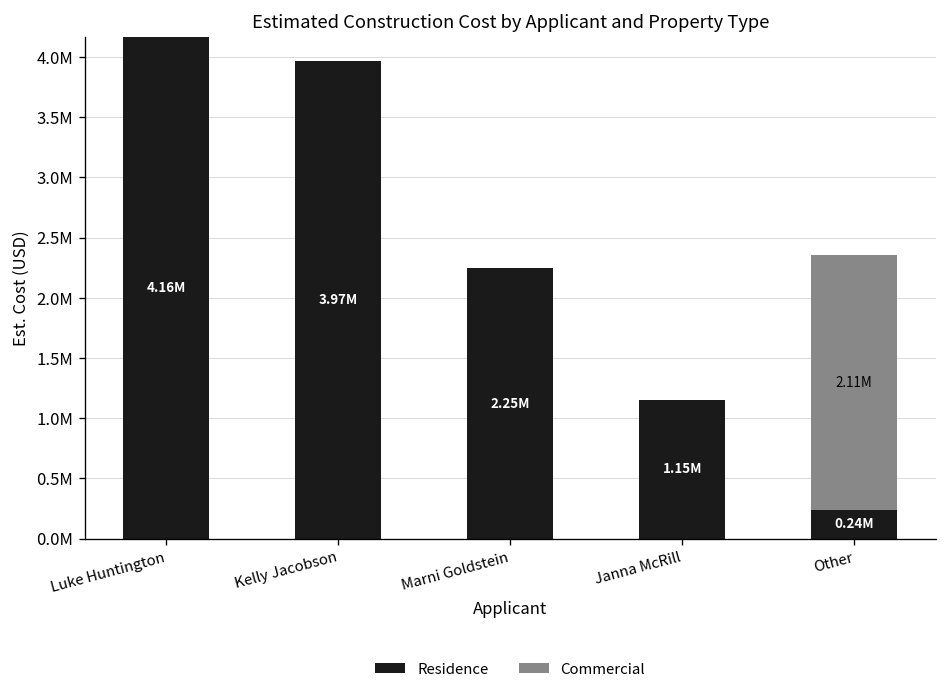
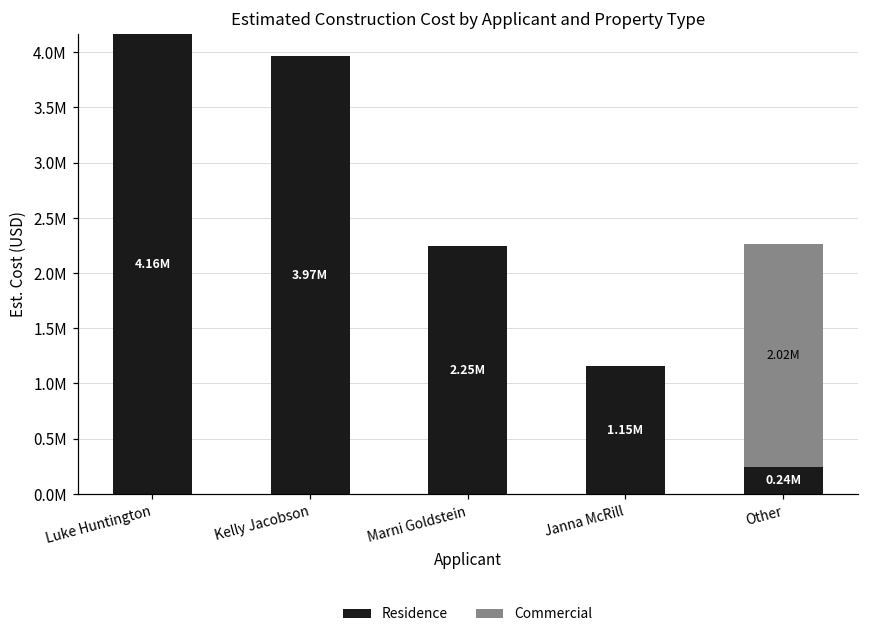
Commercial, Other: 2.11M -> 2.02M
